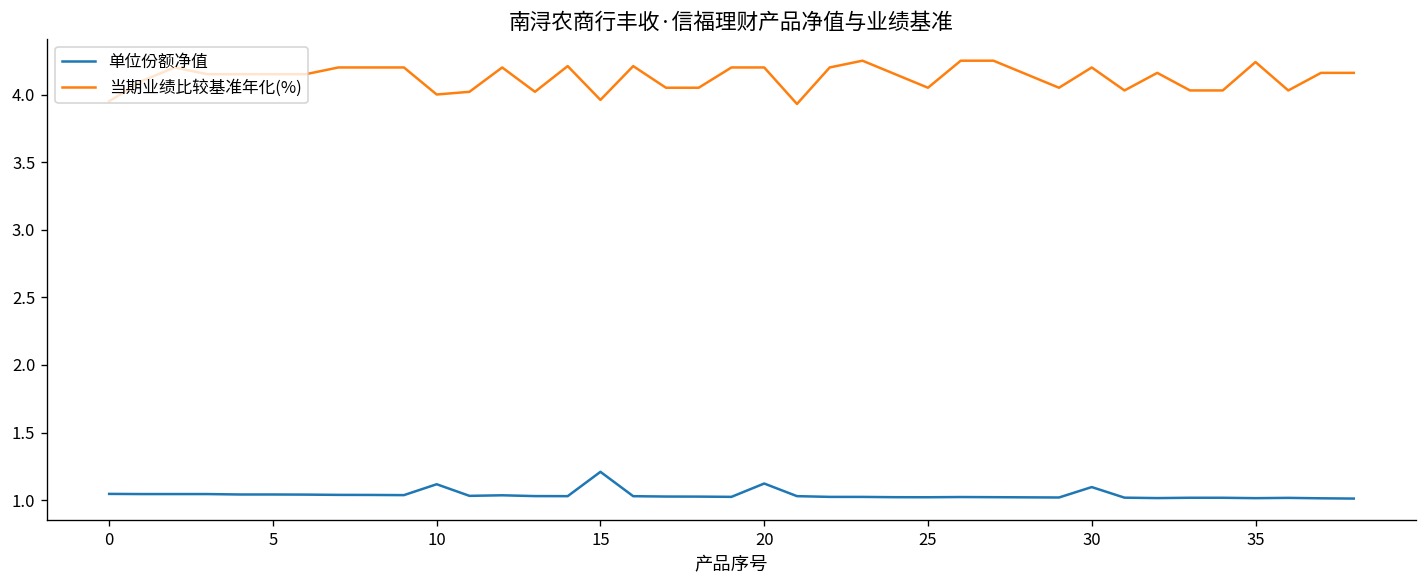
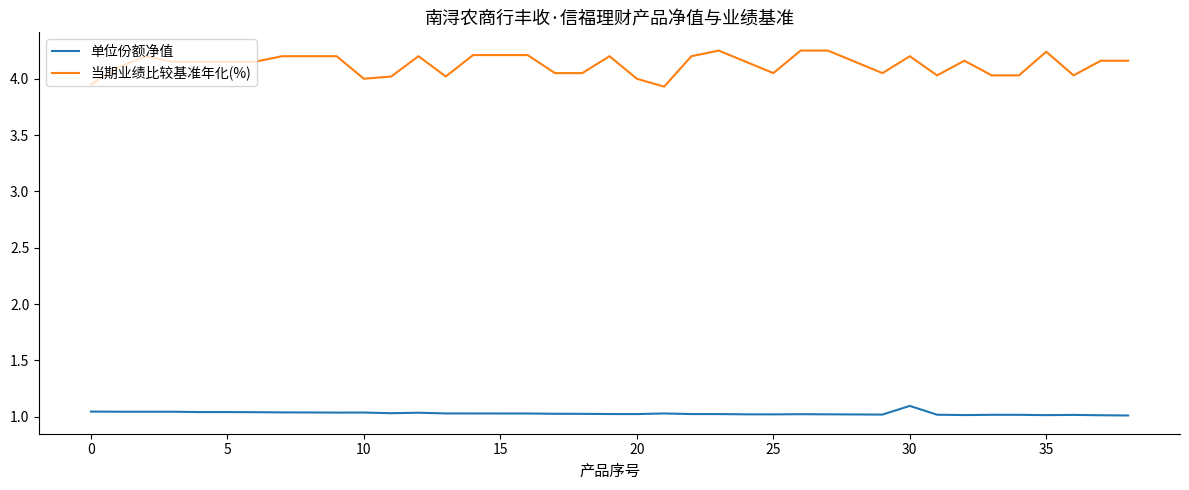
单位份额净值, 10: 1.12 -> 1.04
单位份额净值, 15: 1.21 -> 1.03
当期业绩比较基准年化(%), 15: 3.96 -> 4.21
单位份额净值, 20: 1.12 -> 1.02
当期业绩比较基准年化(%), 20: 4.2 -> 4.0
